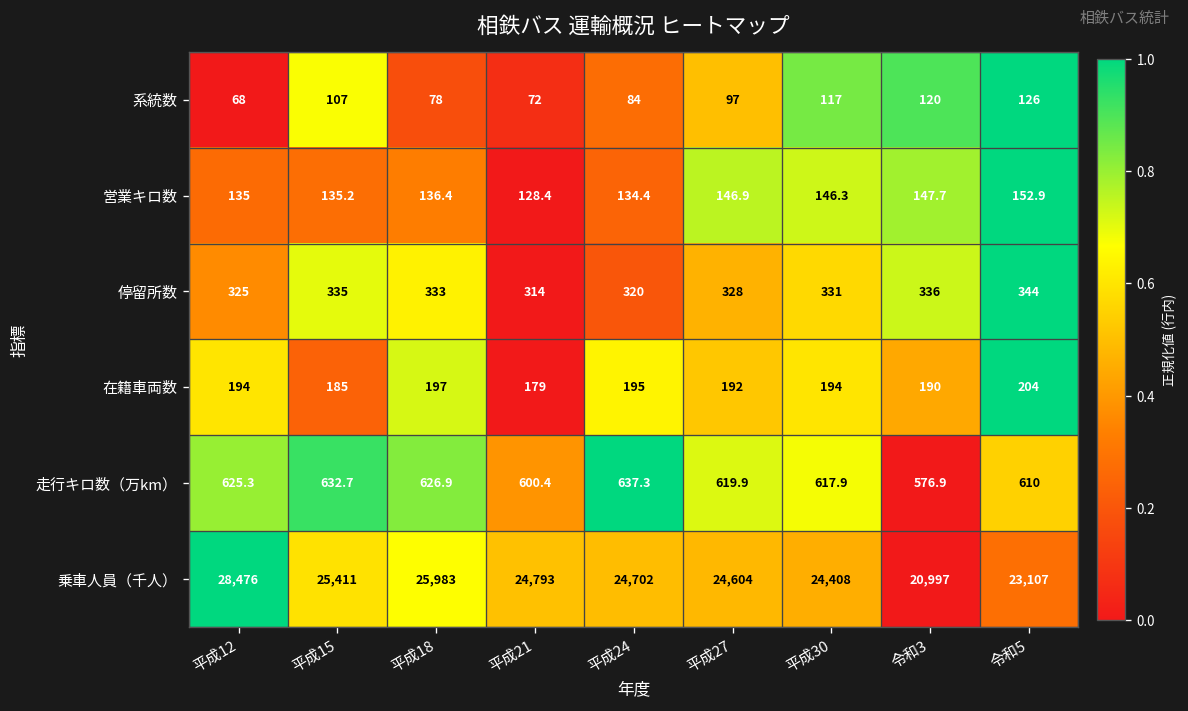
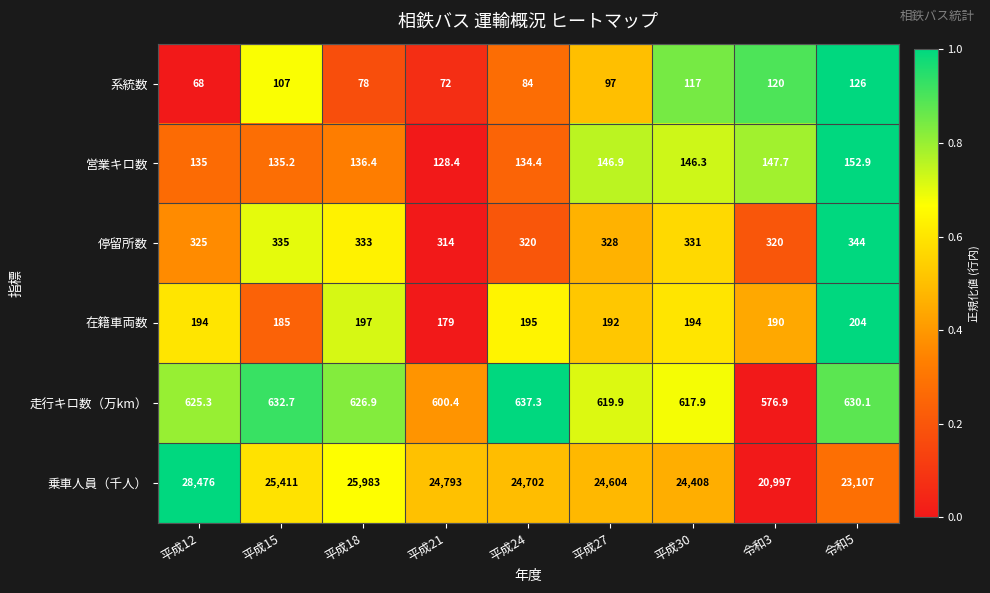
停留所数, 令和3: 336 -> 320
走行キロ数（万km）, 令和5: 610 -> 630.1
